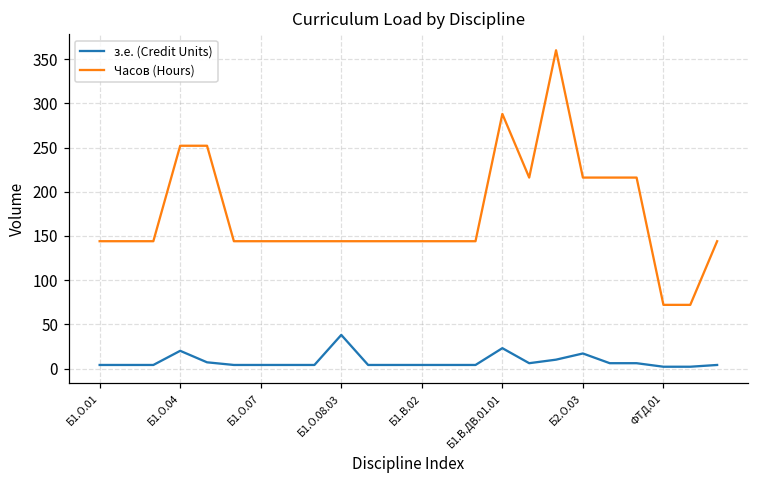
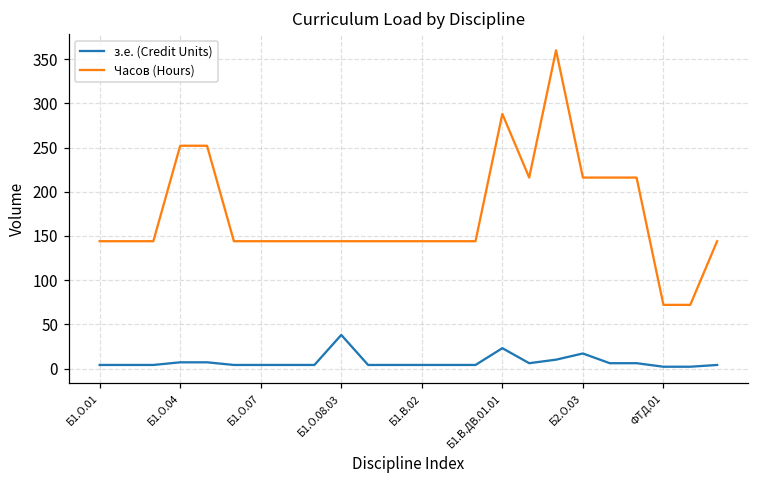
з.е. (Credit Units), Б1.О.04: 20 -> 10
